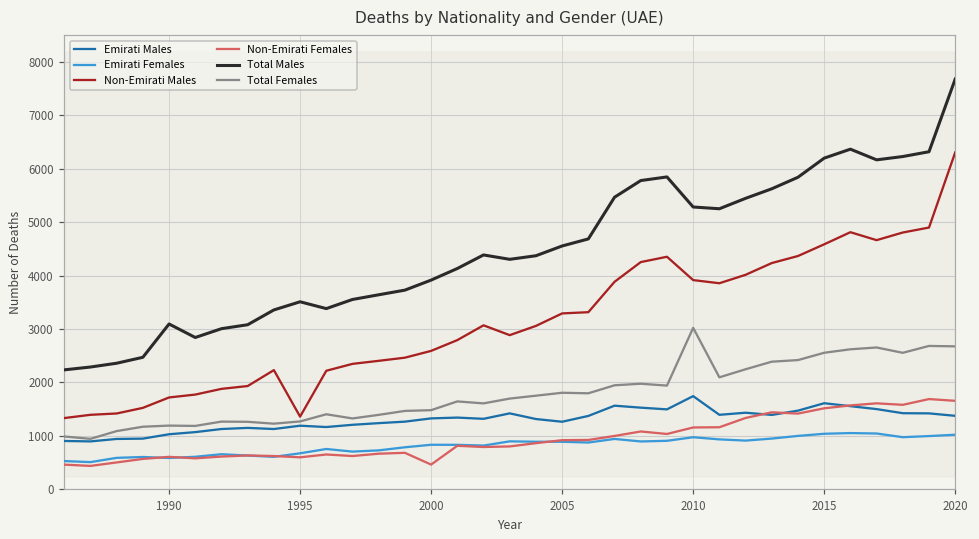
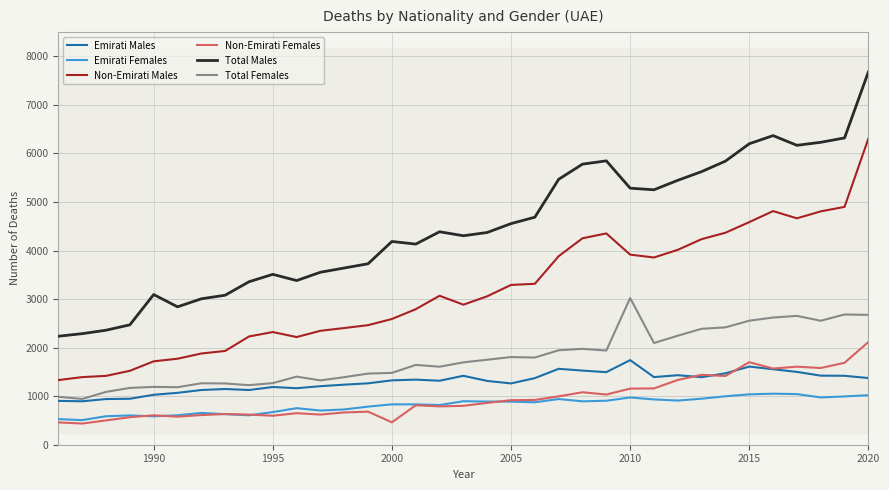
Non-Emirati Males, 1995: 1400 -> 2300
Total Males, 2000: 3900 -> 4200
Non-Emirati Females, 2015: 1500 -> 1700
Non-Emirati Females, 2020: 1700 -> 2100
